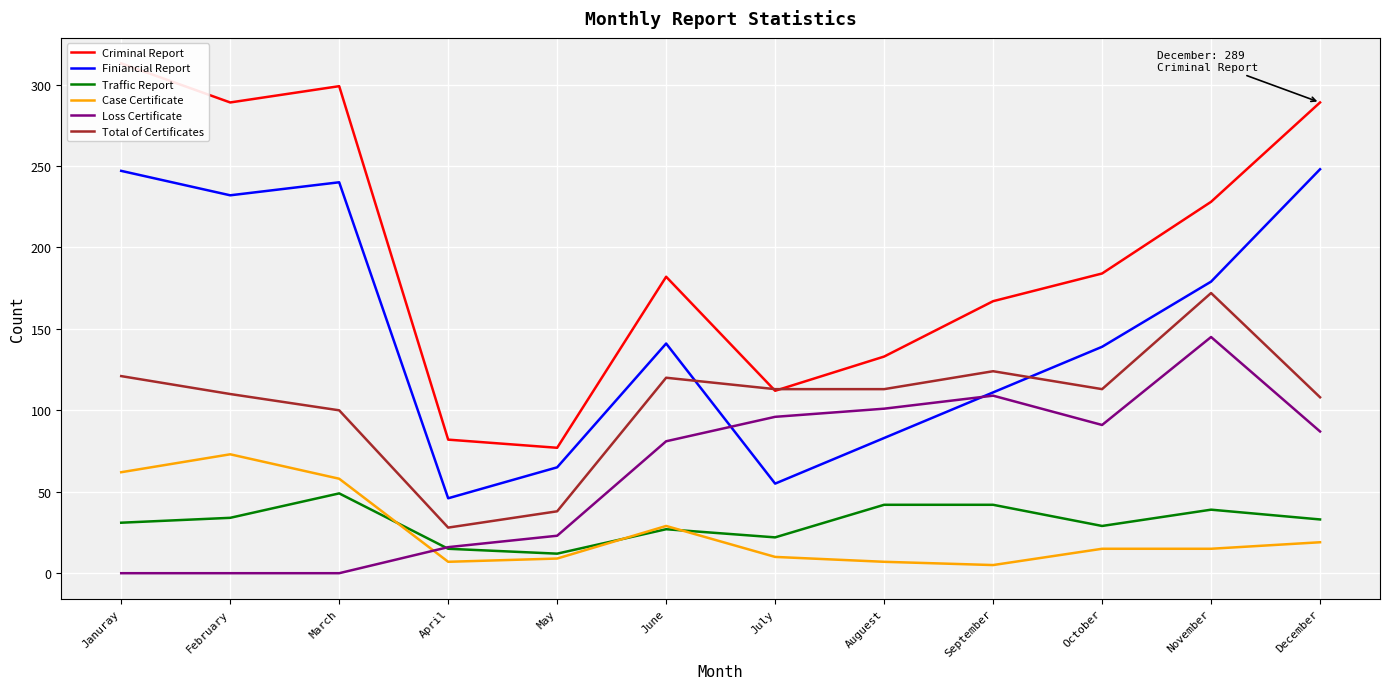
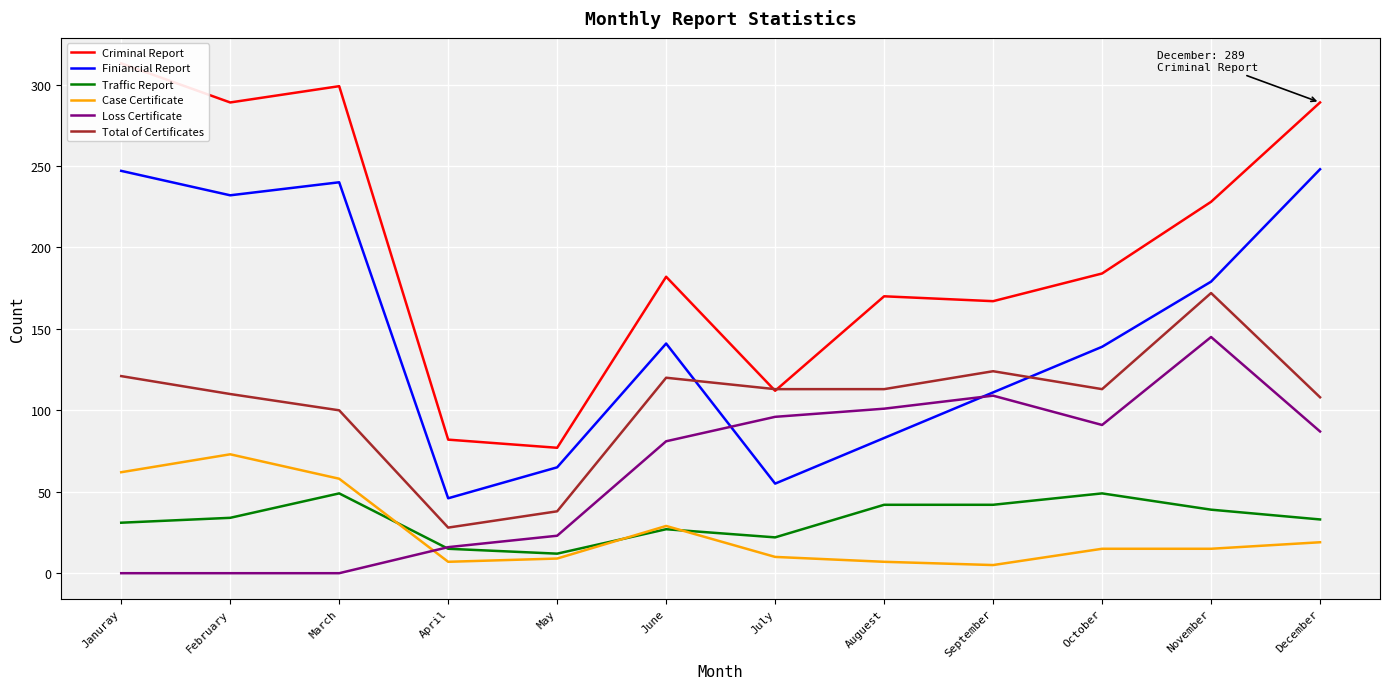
Criminal Report, Auguest: 133 -> 170
Traffic Report, October: 29 -> 49
